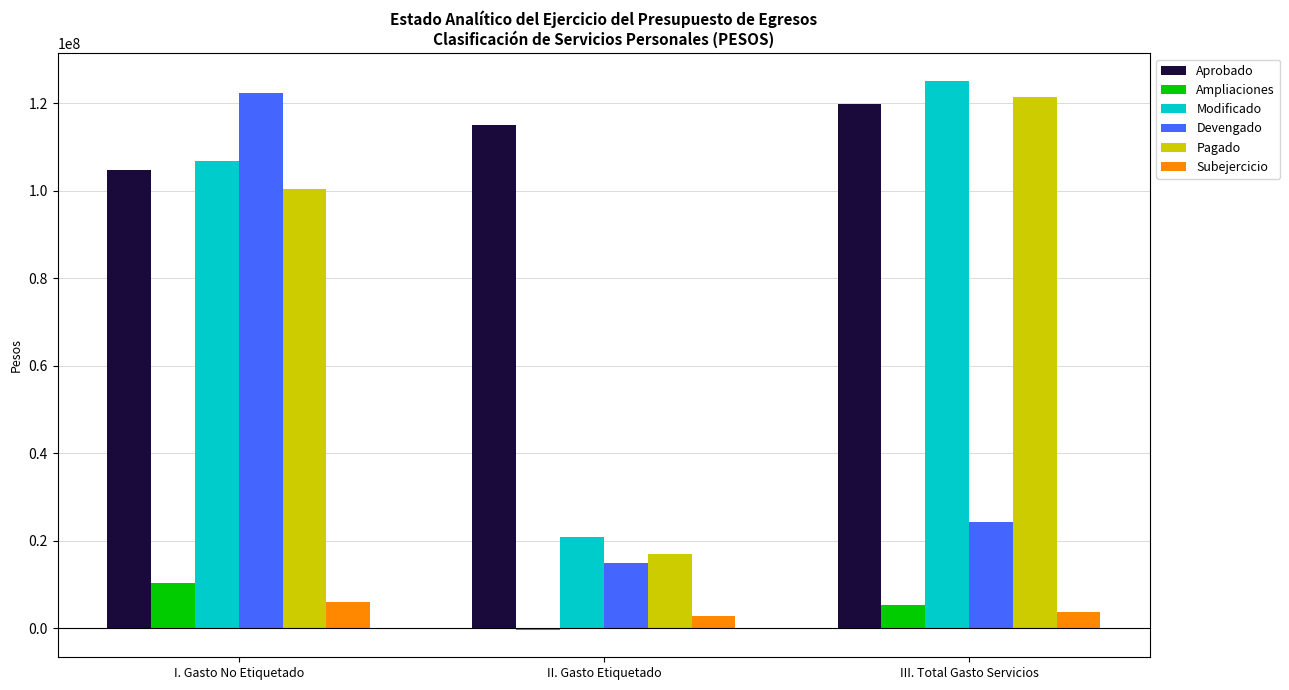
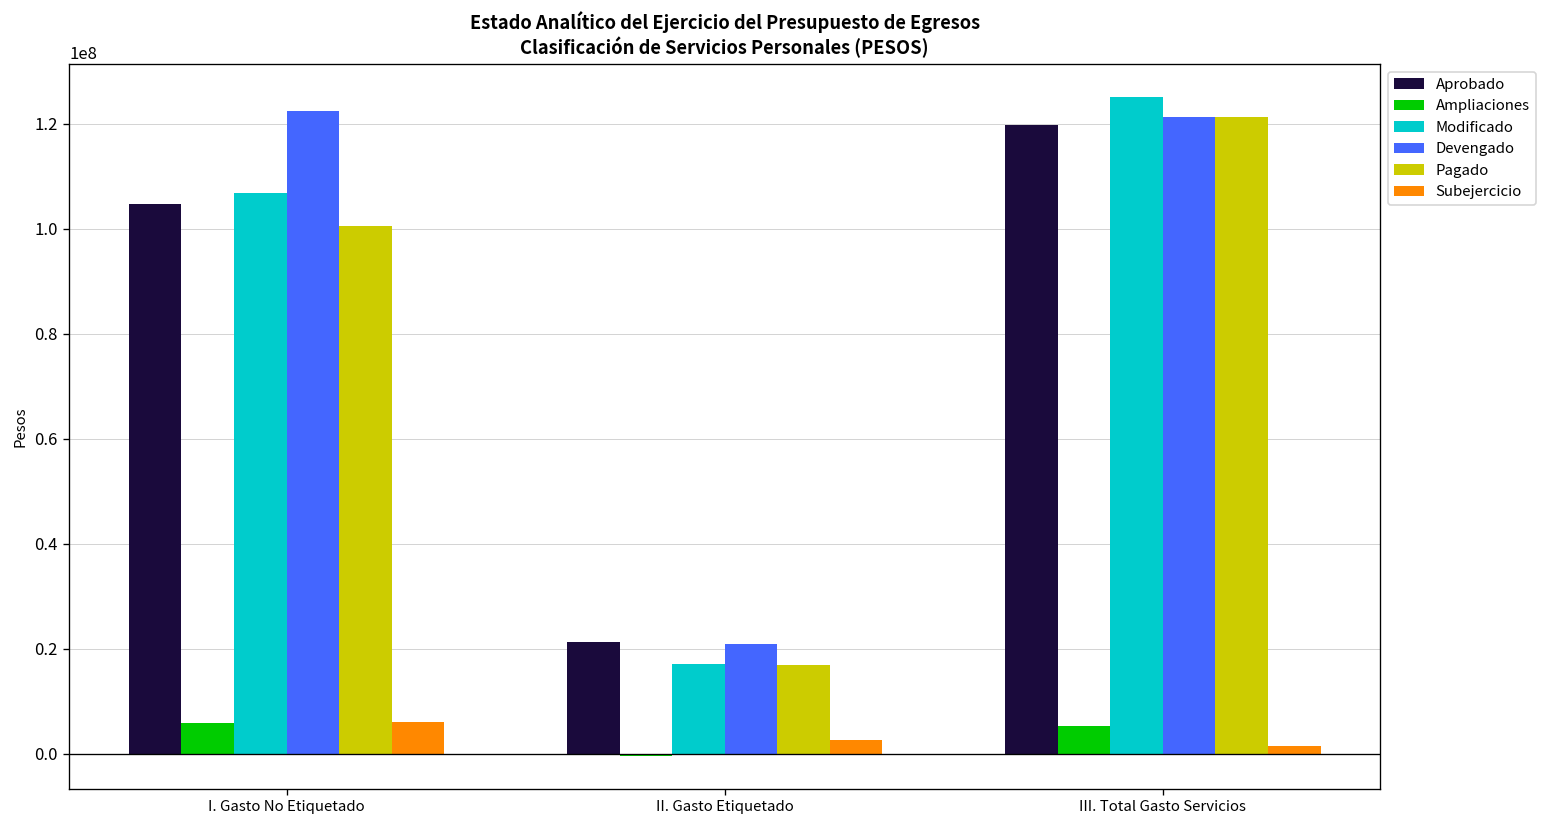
Ampliaciones, I. Gasto No Etiquetado: 10000000 -> 6000000
Aprobado, II. Gasto Etiquetado: 115000000 -> 21000000
Modificado, II. Gasto Etiquetado: 21000000 -> 17000000
Devengado, II. Gasto Etiquetado: 15000000 -> 21000000
Devengado, III. Total Gasto Servicios: 24000000 -> 121000000
Subejercicio, III. Total Gasto Servicios: 4000000 -> 1000000
